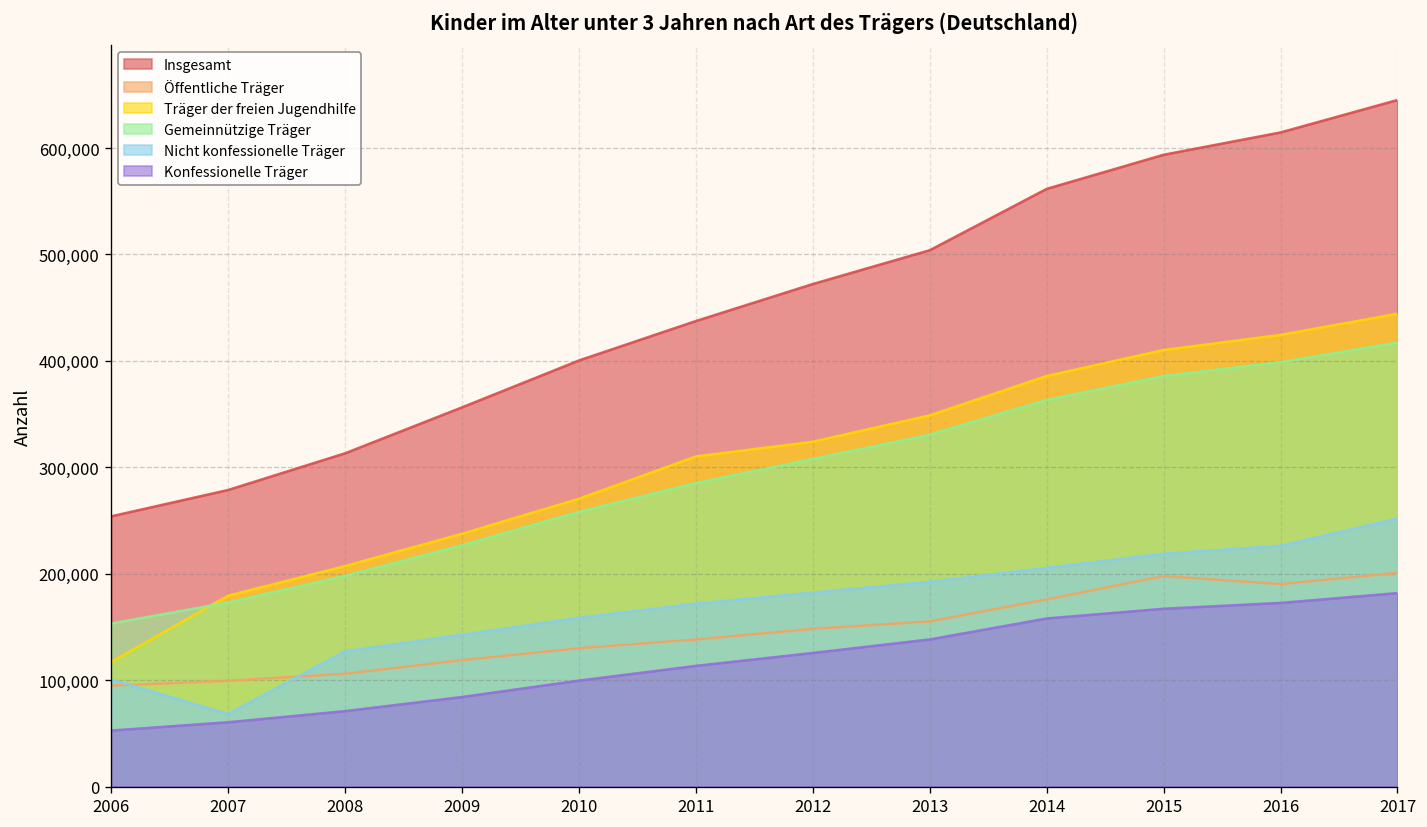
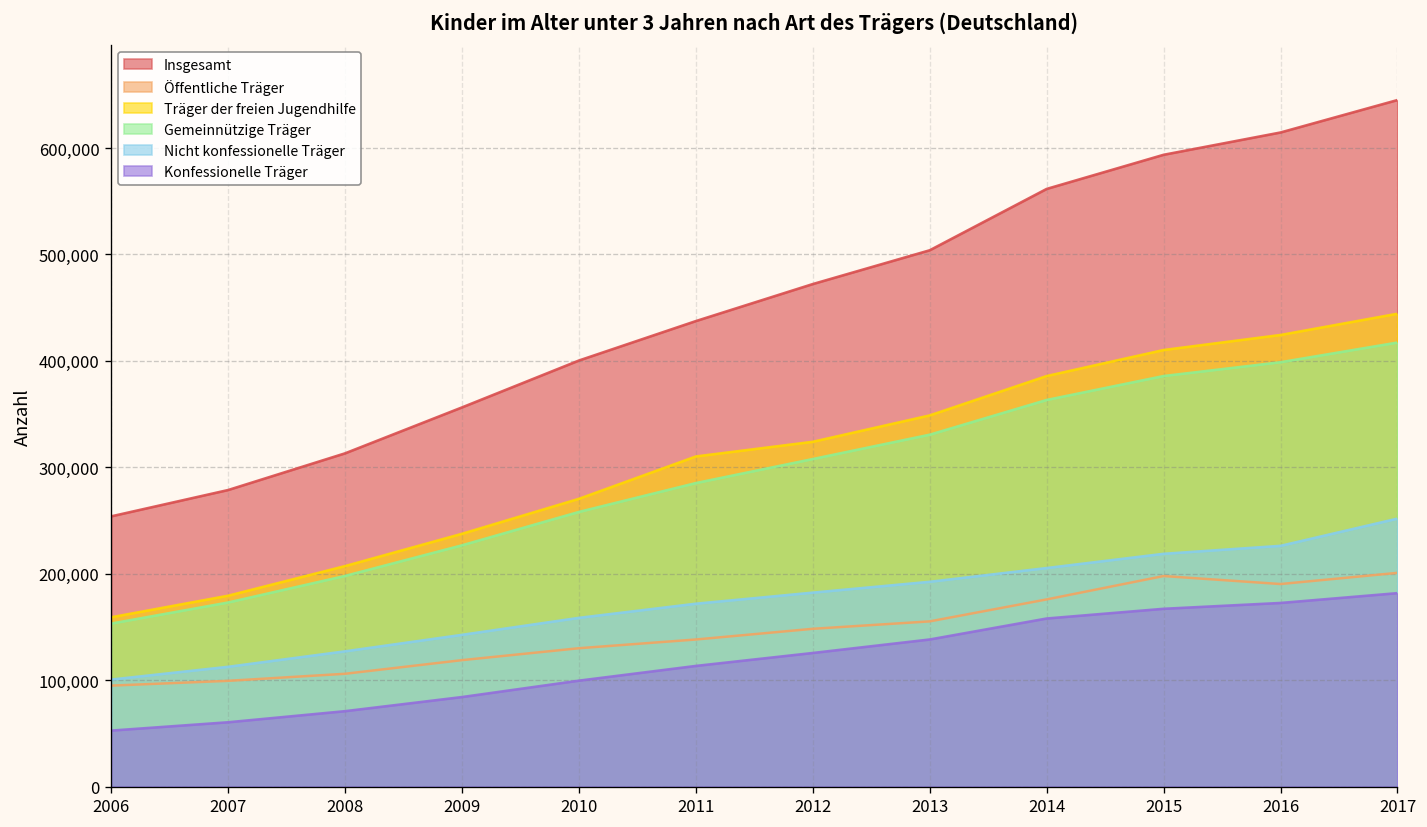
Träger der freien Jugendhilfe, 2006: 120,000 -> 160,000
Nicht konfessionelle Träger, 2007: 70,000 -> 110,000
